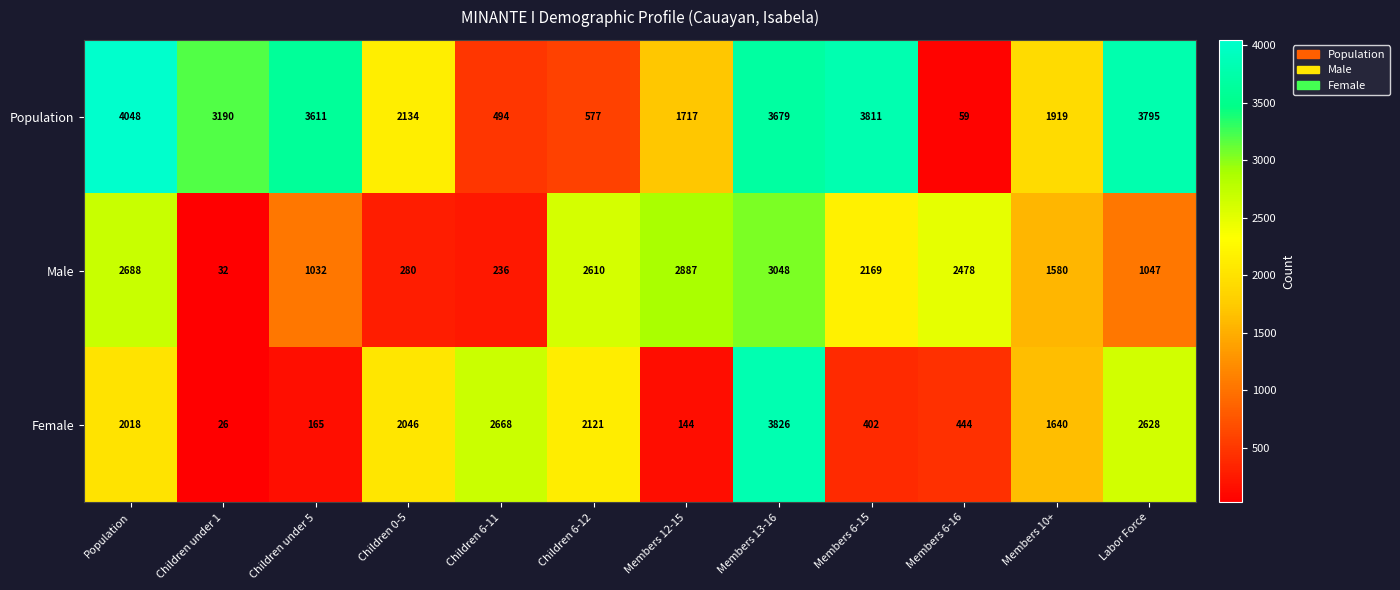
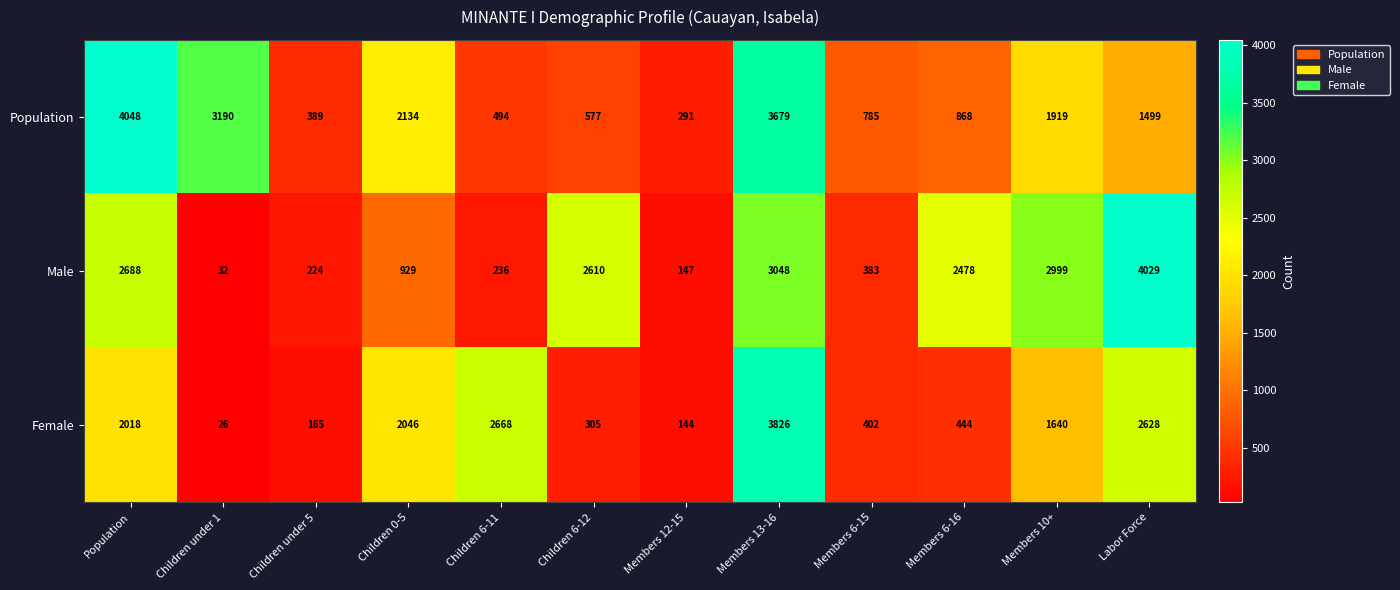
Population, Children under 5: 3611 -> 389
Population, Members 12-15: 1717 -> 291
Population, Members 6-15: 3811 -> 785
Population, Members 6-16: 59 -> 868
Population, Labor Force: 3795 -> 1499
Male, Children under 5: 1032 -> 224
Male, Children 0-5: 280 -> 929
Male, Members 12-15: 2887 -> 147
Male, Members 6-15: 2169 -> 383
Male, Members 10+: 1580 -> 2999
Male, Labor Force: 1047 -> 4029
Female, Children 6-12: 2121 -> 305
